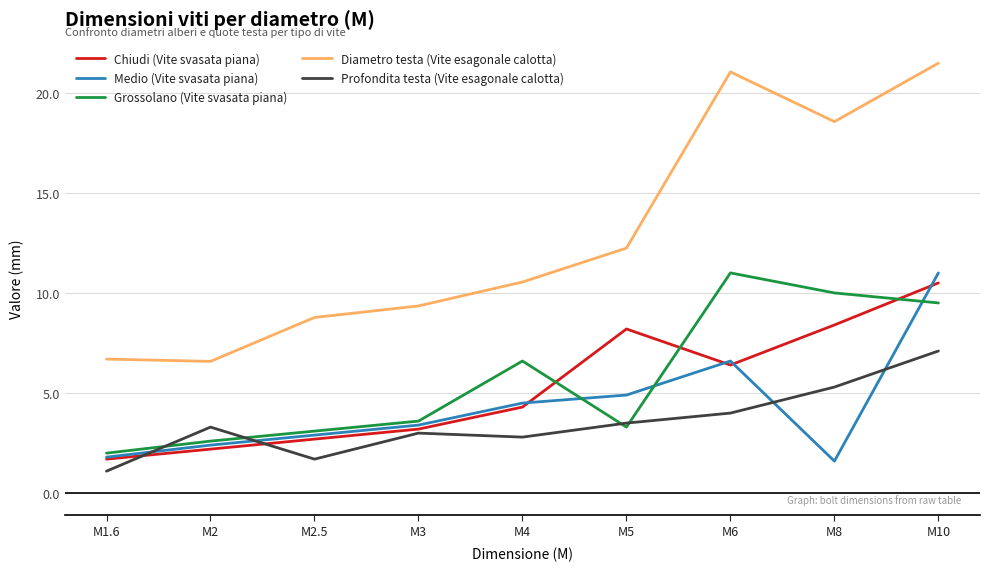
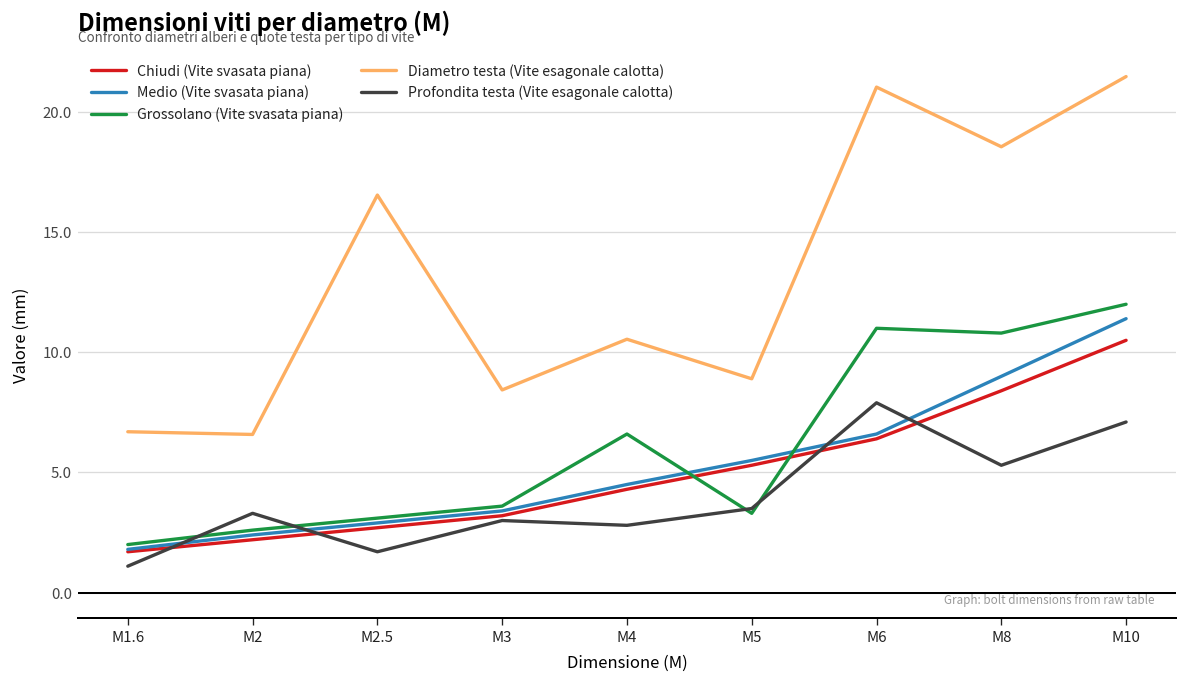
Diametro testa (Vite esagonale calotta), M2.5: 8.8 -> 16.5
Diametro testa (Vite esagonale calotta), M3: 9.4 -> 8.4
Chiudi (Vite svasata piana), M5: 8.2 -> 5.3
Medio (Vite svasata piana), M5: 4.9 -> 5.5
Diametro testa (Vite esagonale calotta), M5: 12.2 -> 8.9
Profondita testa (Vite esagonale calotta), M6: 4.0 -> 7.9
Medio (Vite svasata piana), M8: 1.6 -> 9.0
Grossolano (Vite svasata piana), M8: 10.0 -> 10.8
Medio (Vite svasata piana), M10: 11.0 -> 11.4
Grossolano (Vite svasata piana), M10: 9.5 -> 12.0
